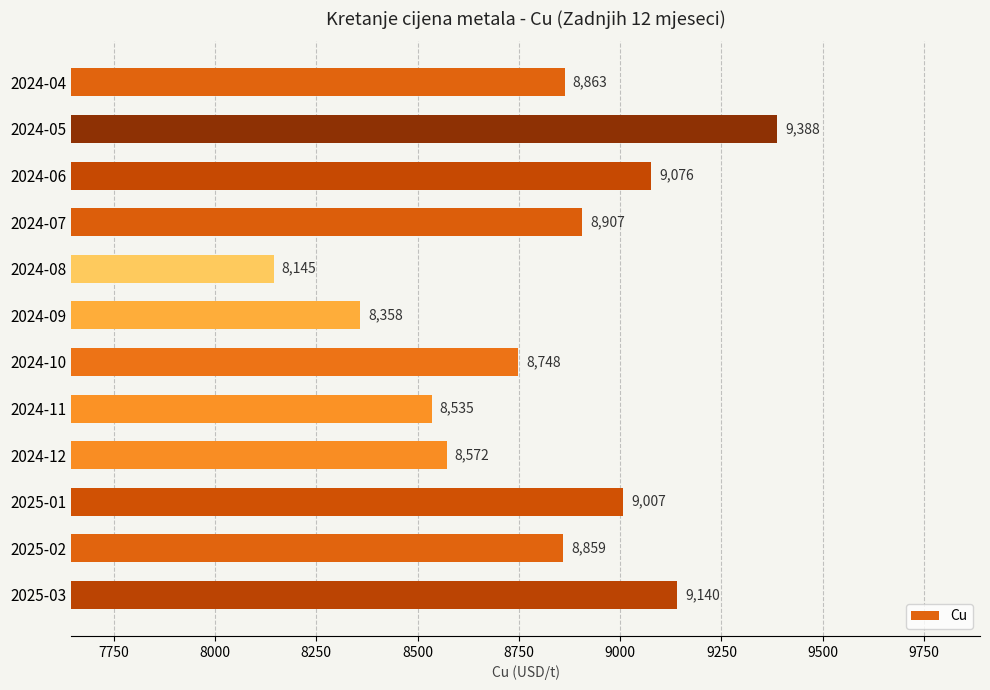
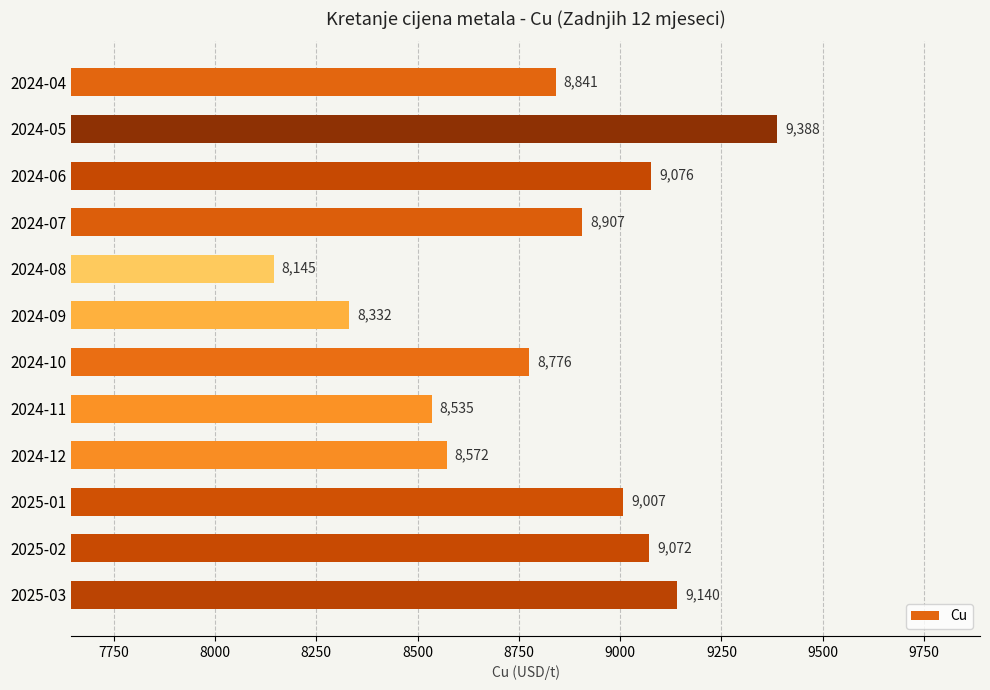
2024-04: 8,863 -> 8,841
2024-09: 8,358 -> 8,332
2024-10: 8,748 -> 8,776
2025-02: 8,859 -> 9,072
